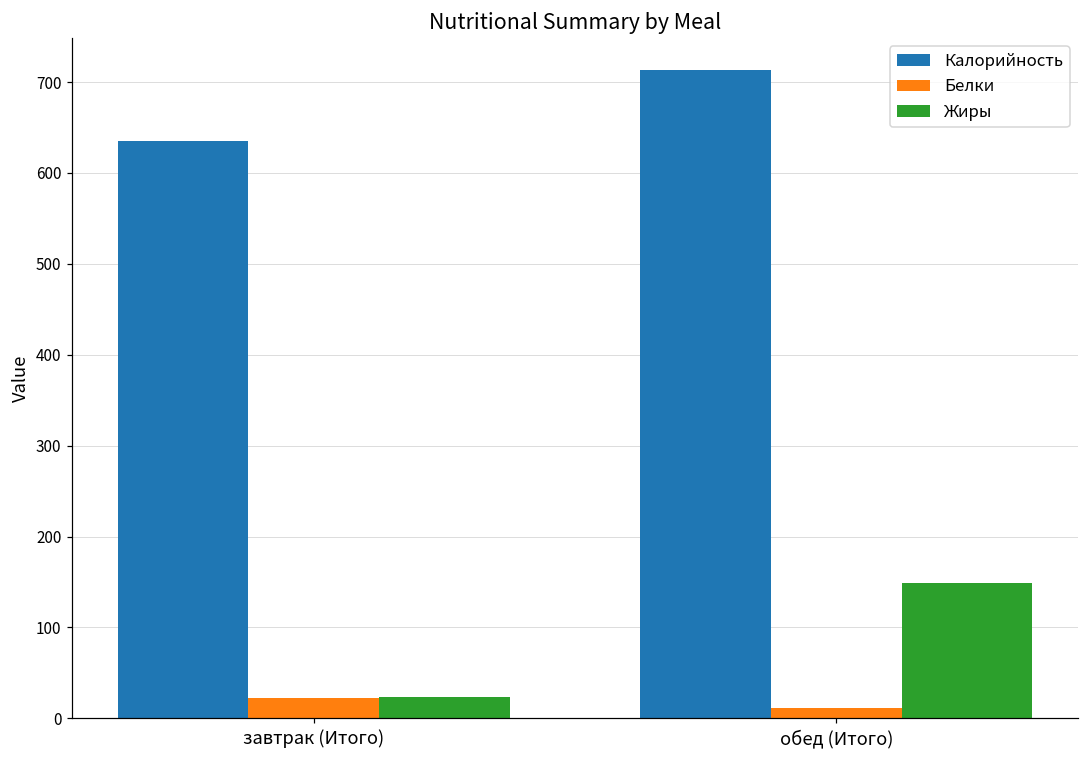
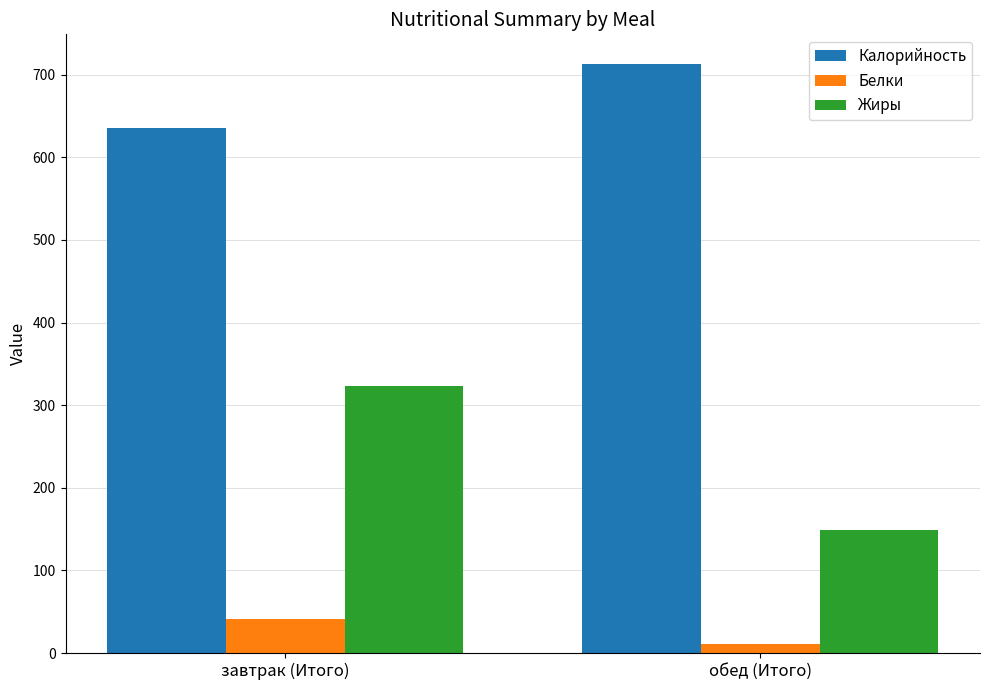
Белки, завтрак (Итого): 20 -> 40
Жиры, завтрак (Итого): 20 -> 320
